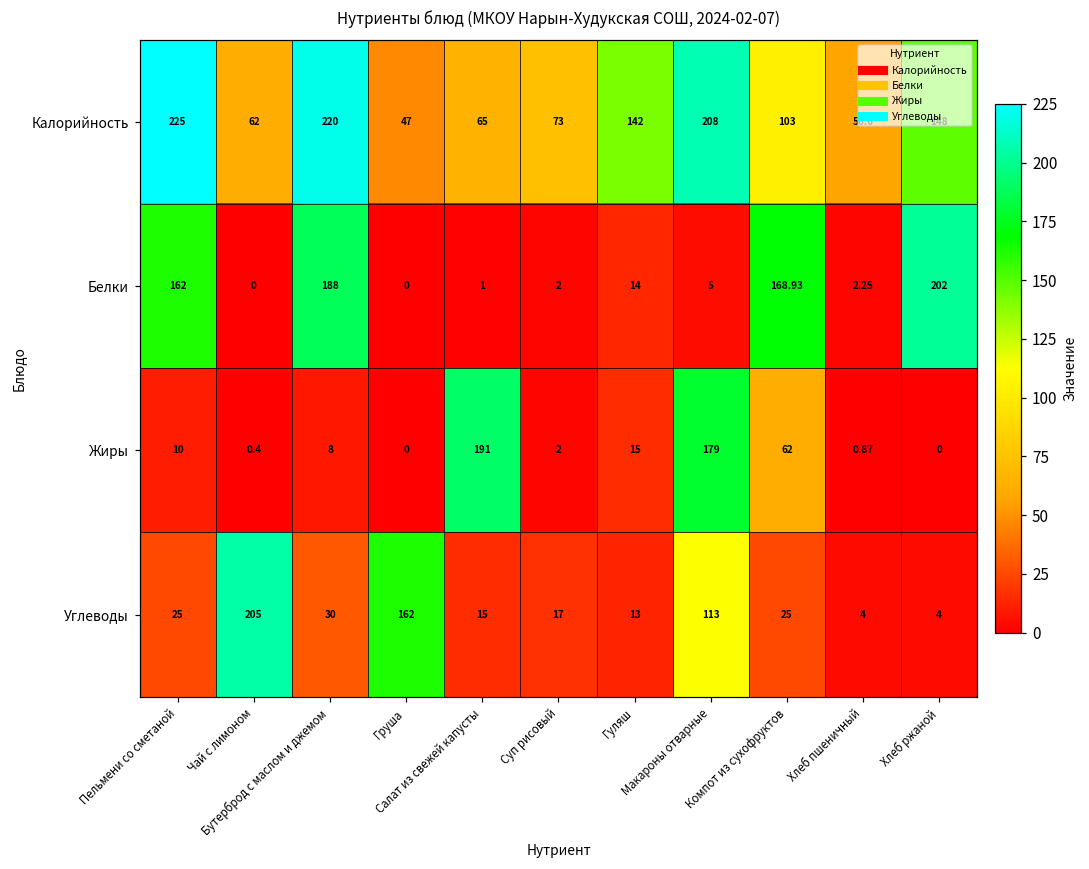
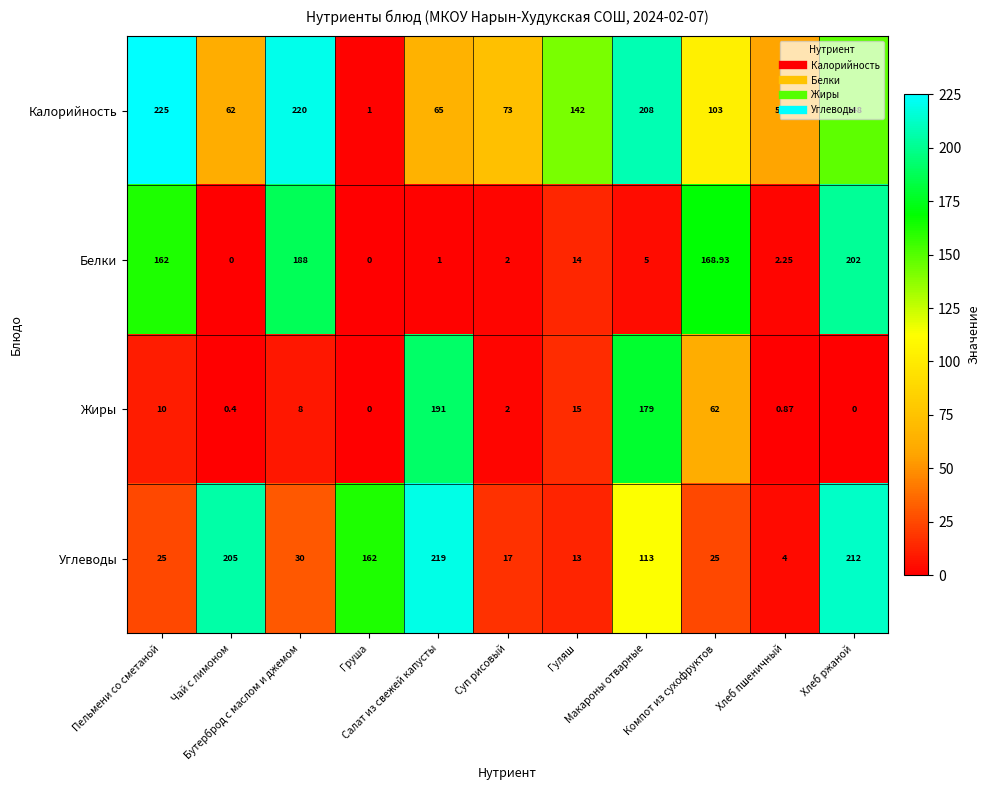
Калорийность, Груша: 47 -> 1
Углеводы, Салат из свежей капусты: 15 -> 219
Углеводы, Хлеб ржаной: 4 -> 212
